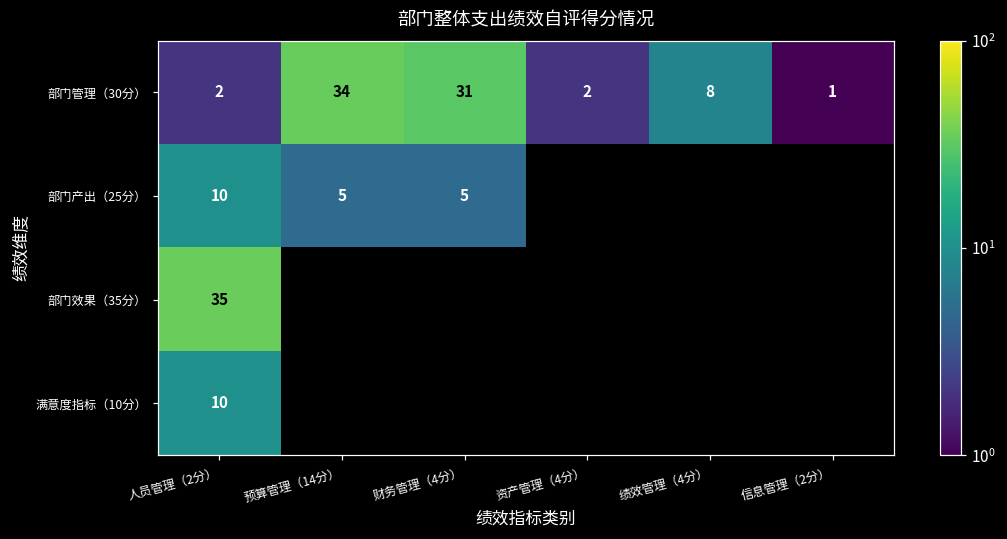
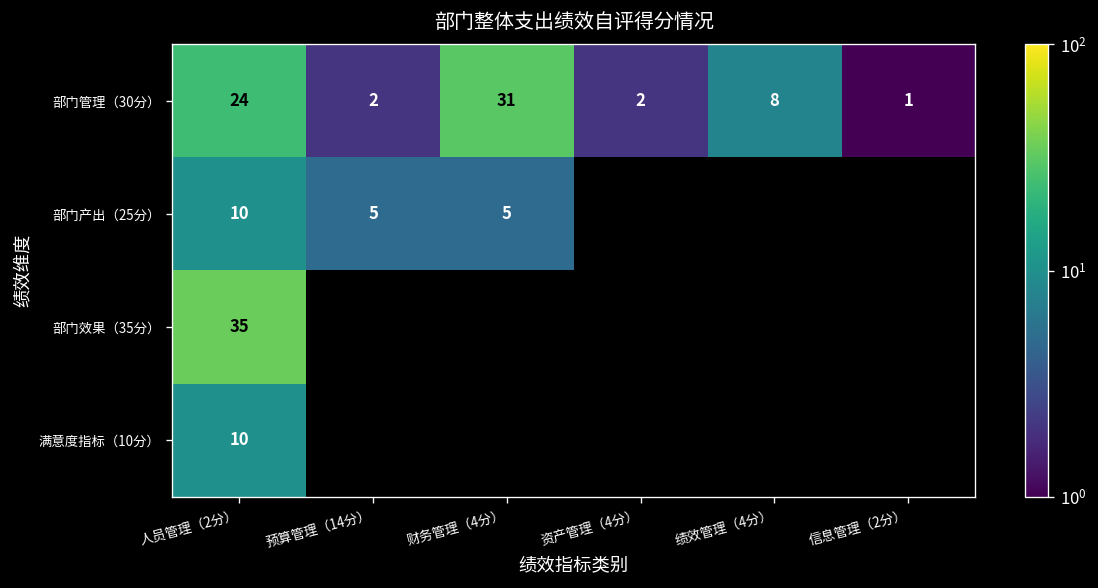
部门管理（30分）, 人员管理（2分）: 2 -> 24
部门管理（30分）, 预算管理（14分）: 34 -> 2
